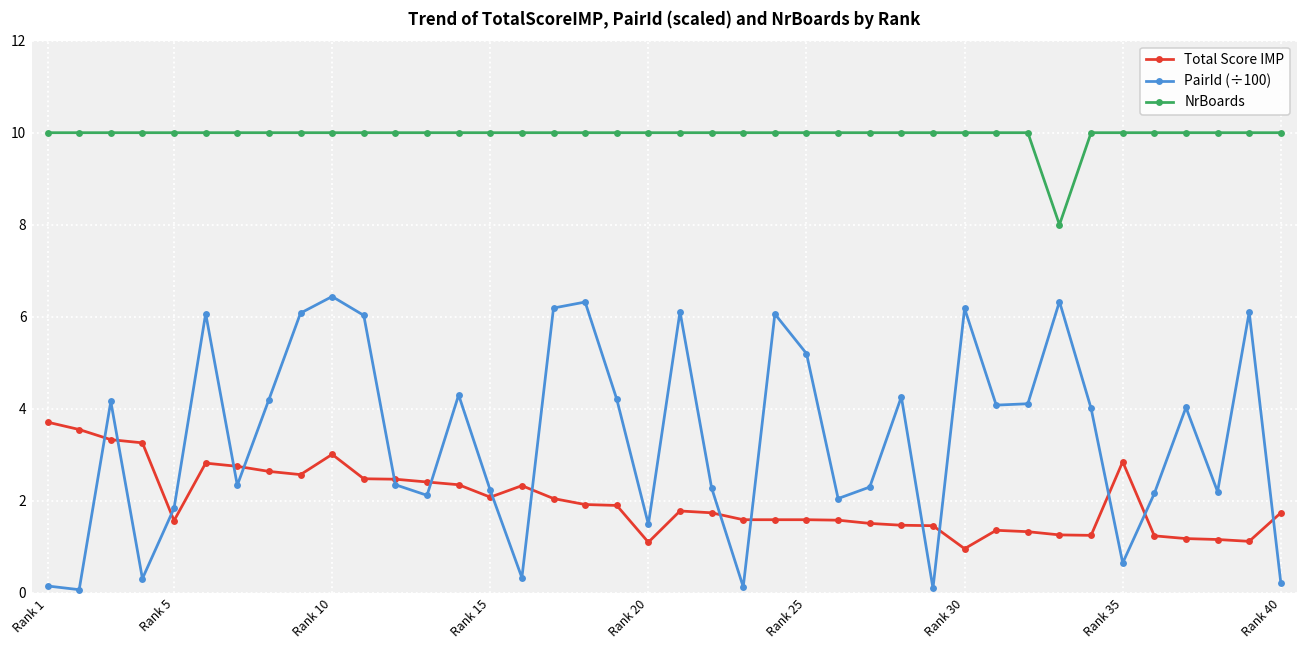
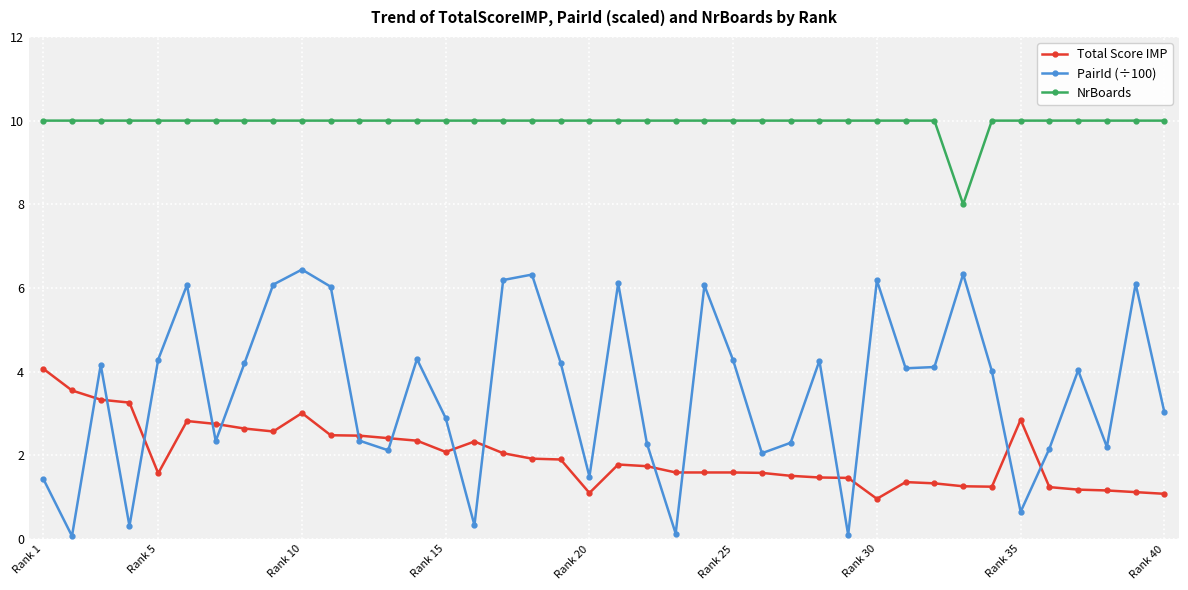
Total Score IMP, Rank 1: 3.7 -> 4.1
PairId (÷100), Rank 1: 0.2 -> 1.4
PairId (÷100), Rank 5: 1.8 -> 4.3
PairId (÷100), Rank 15: 2.2 -> 2.9
PairId (÷100), Rank 25: 5.2 -> 4.3
Total Score IMP, Rank 40: 1.7 -> 1.1
PairId (÷100), Rank 40: 0.2 -> 3.0
